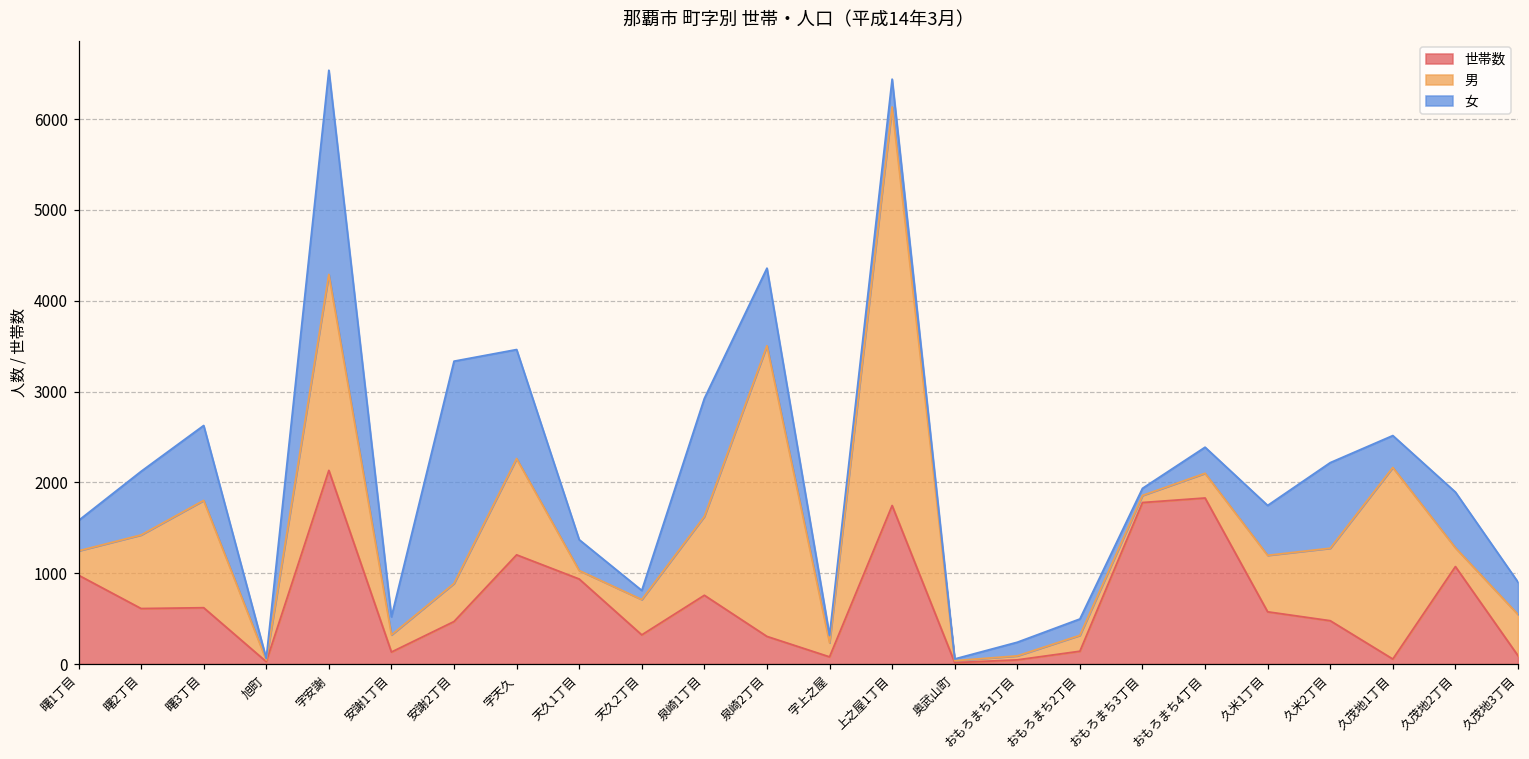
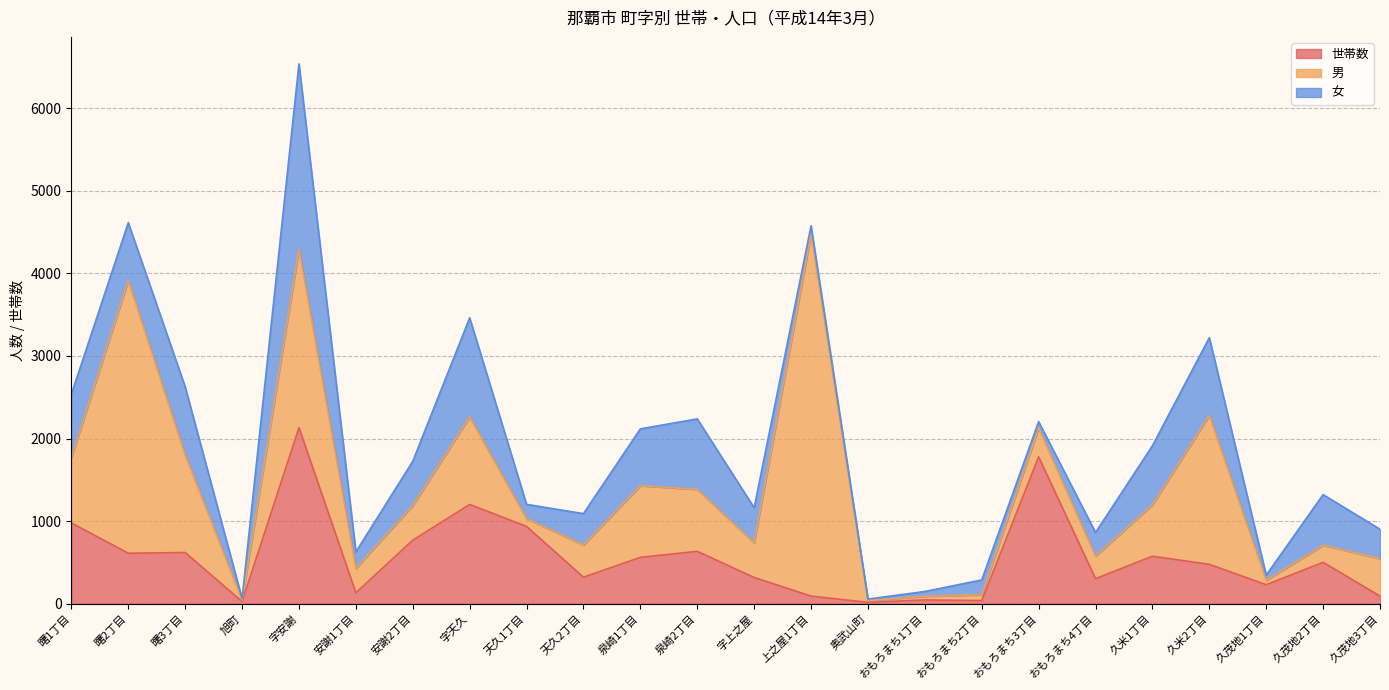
男, 曙1丁目: 300 -> 800
女, 曙1丁目: 300 -> 800
男, 曙2丁目: 800 -> 3300
男, 安謝1丁目: 200 -> 300
世帯数, 安謝2丁目: 500 -> 800
女, 安謝2丁目: 2400 -> 500
女, 天久1丁目: 300 -> 200
女, 天久2丁目: 100 -> 400
世帯数, 泉崎1丁目: 800 -> 600
女, 泉崎1丁目: 1300 -> 700
世帯数, 泉崎2丁目: 300 -> 600
男, 泉崎2丁目: 3200 -> 800
世帯数, 字上之屋: 100 -> 300
男, 字上之屋: 200 -> 400
女, 字上之屋: 100 -> 400
世帯数, 上之屋1丁目: 1700 -> 100
女, 上之屋1丁目: 300 -> 100
女, おもろまち1丁目: 200 -> 100
世帯数, おもろまち2丁目: 100 -> 0
男, おもろまち2丁目: 200 -> 100
男, おもろまち3丁目: 100 -> 300
世帯数, おもろまち4丁目: 1800 -> 300
女, 久米1丁目: 500 -> 700
男, 久米2丁目: 800 -> 1800
世帯数, 久茂地1丁目: 100 -> 200
男, 久茂地1丁目: 2100 -> 100
女, 久茂地1丁目: 400 -> 100
世帯数, 久茂地2丁目: 1100 -> 500
